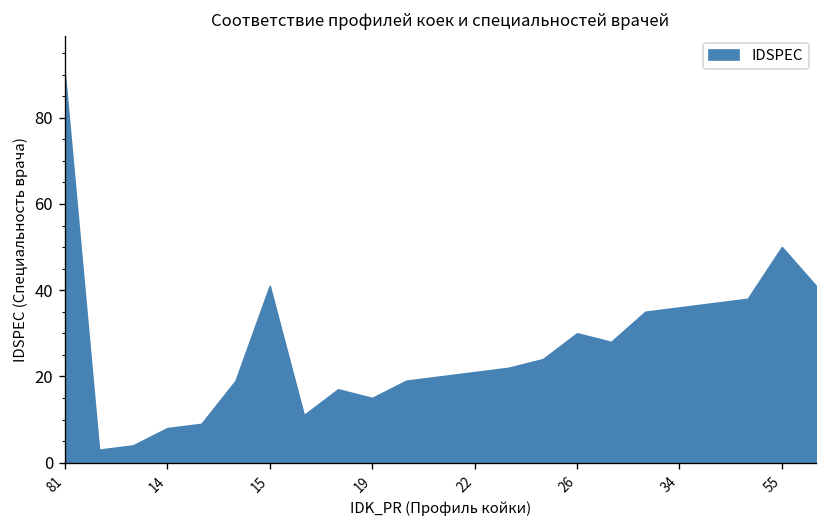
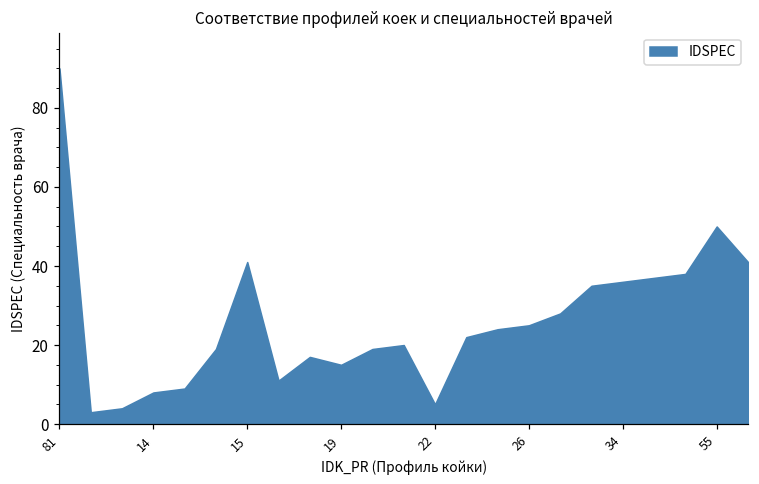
22: 21 -> 5
26: 30 -> 25
